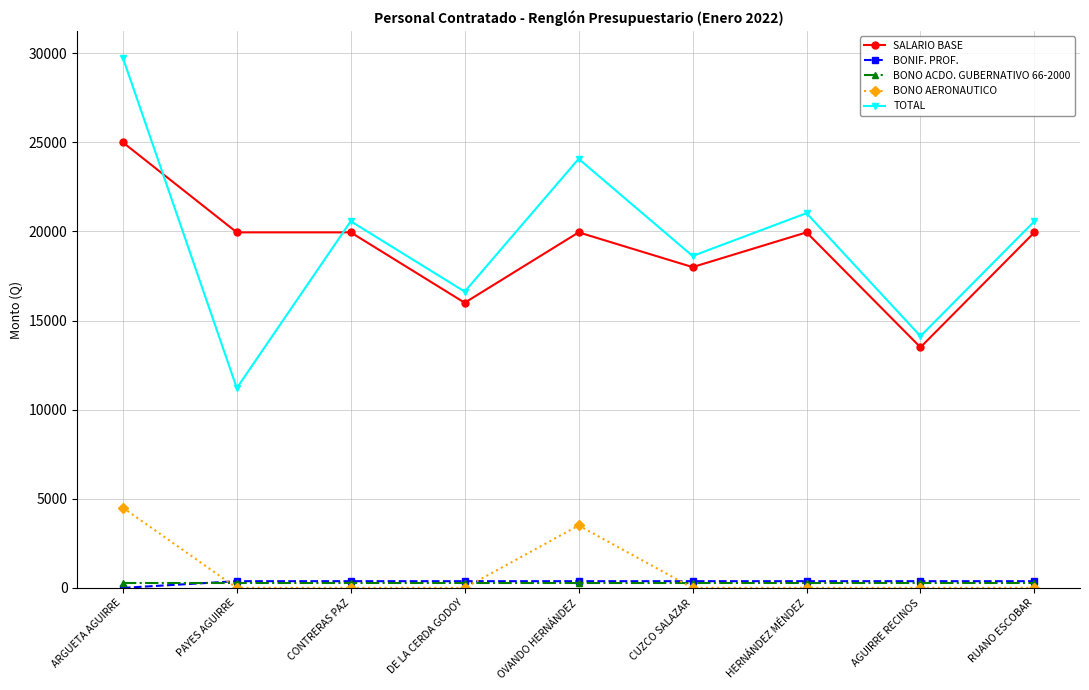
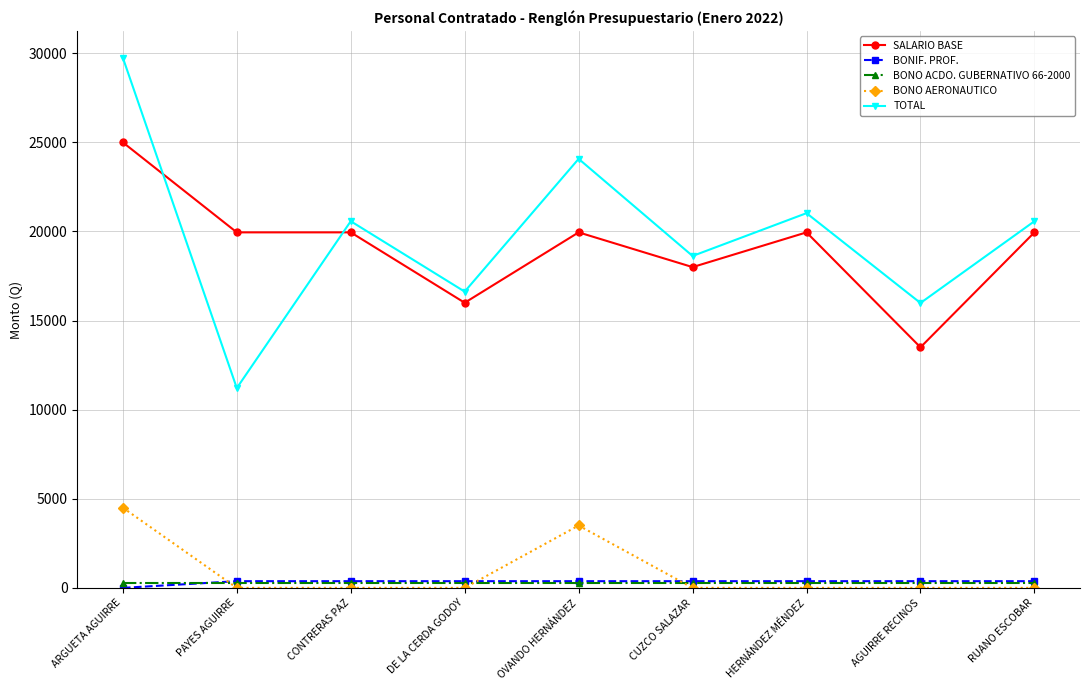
TOTAL, AGUIRRE RECINOS: 14100 -> 16000
